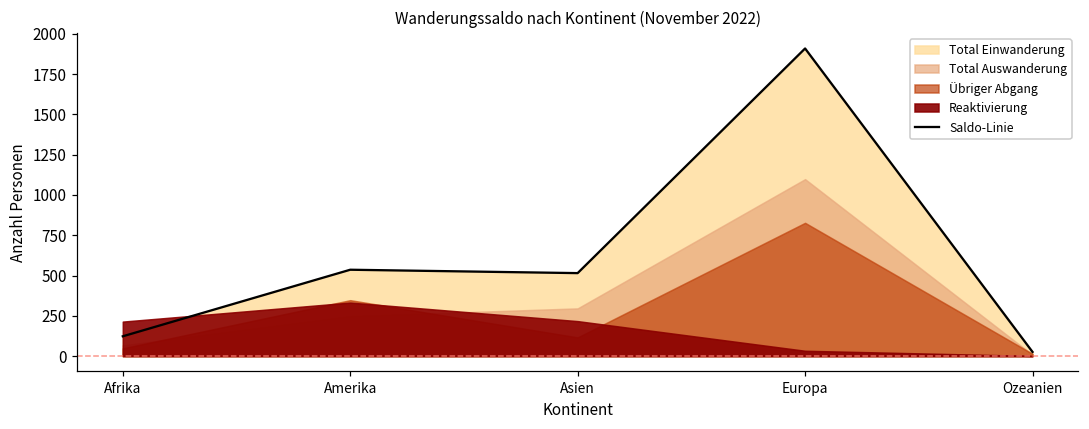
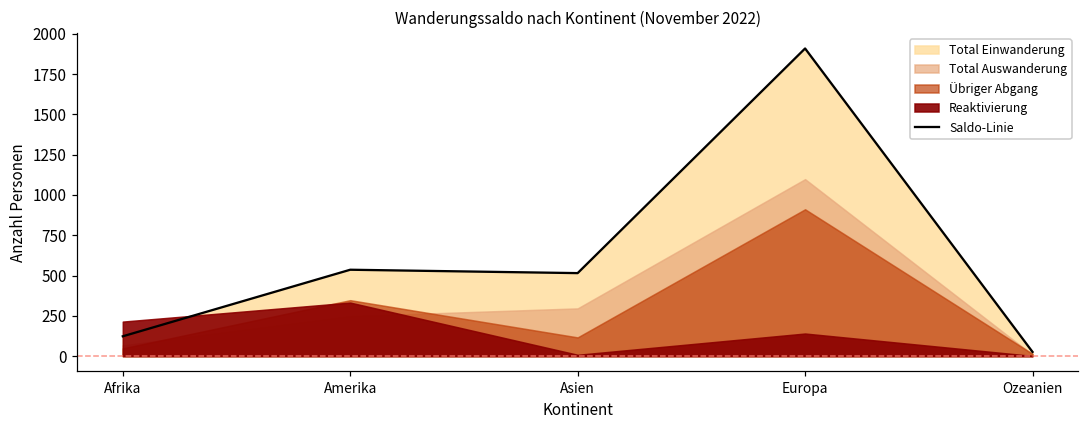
Reaktivierung, Asien: 220 -> 10
Übriger Abgang, Europa: 830 -> 910
Reaktivierung, Europa: 30 -> 140
